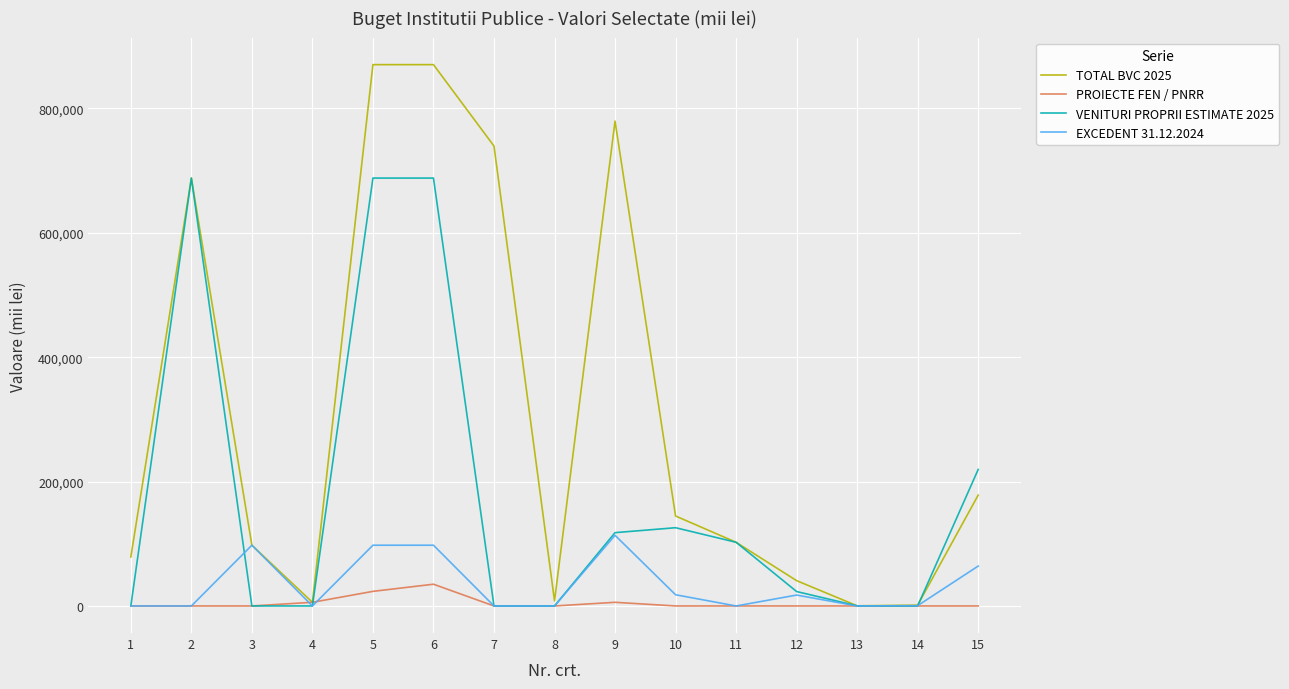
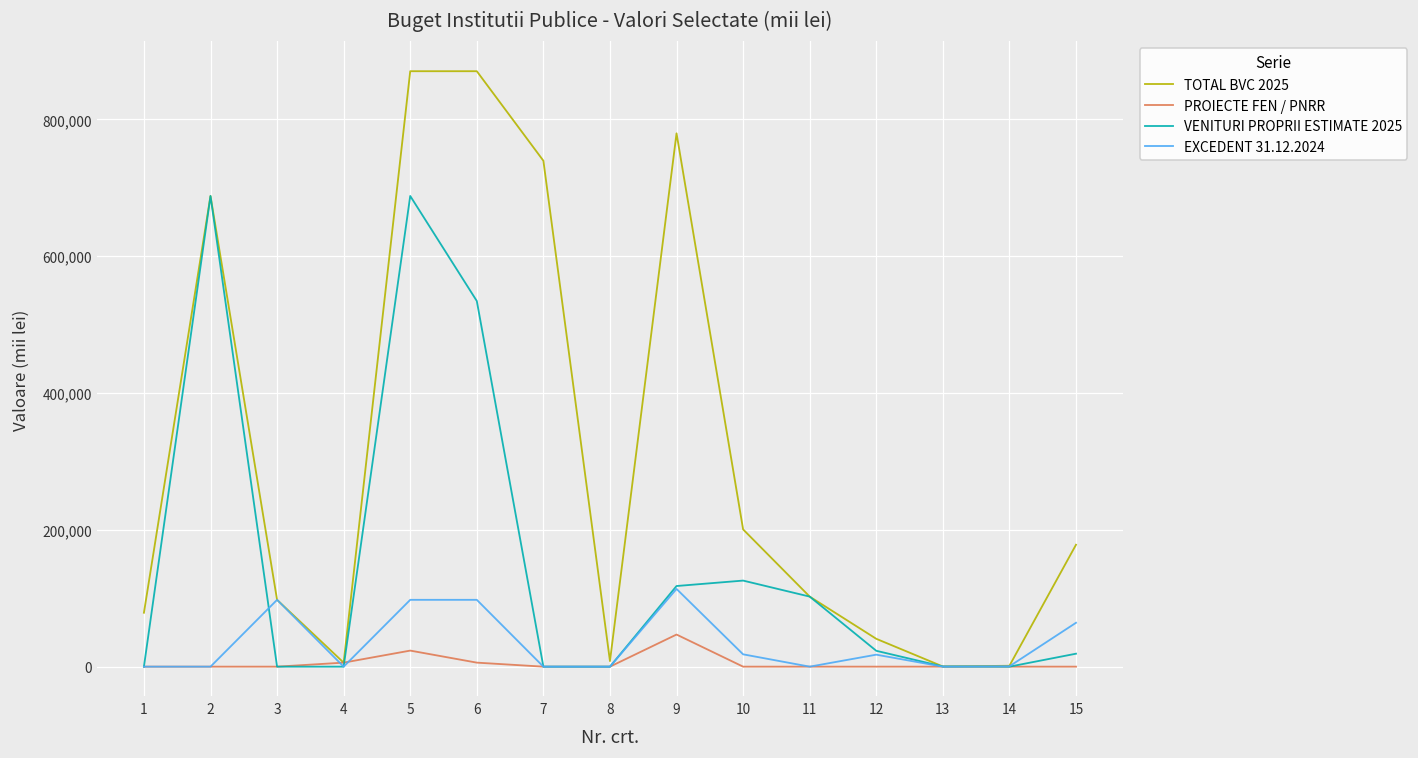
PROIECTE FEN / PNRR, 6: 30,000 -> 10,000
VENITURI PROPRII ESTIMATE 2025, 6: 690,000 -> 530,000
PROIECTE FEN / PNRR, 9: 10,000 -> 50,000
TOTAL BVC 2025, 10: 140,000 -> 200,000
VENITURI PROPRII ESTIMATE 2025, 15: 220,000 -> 20,000
